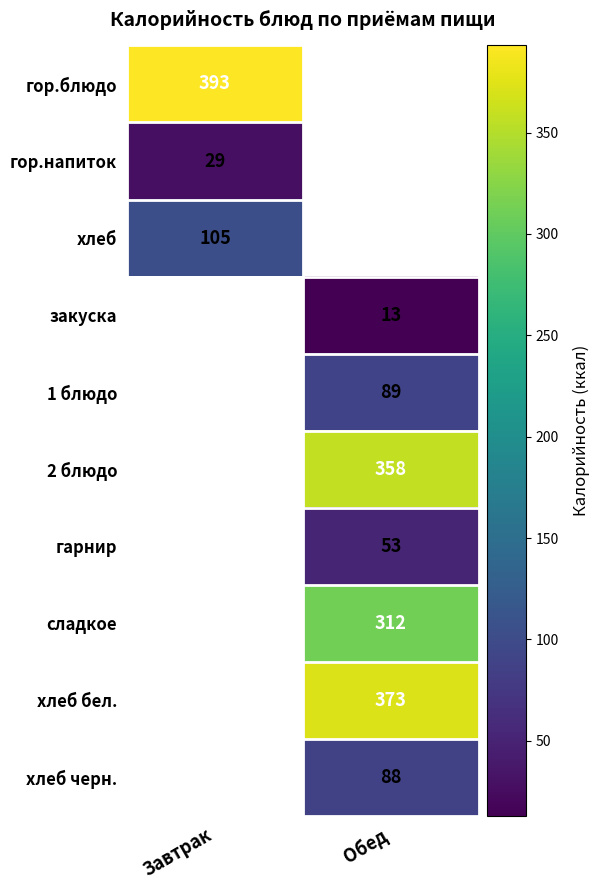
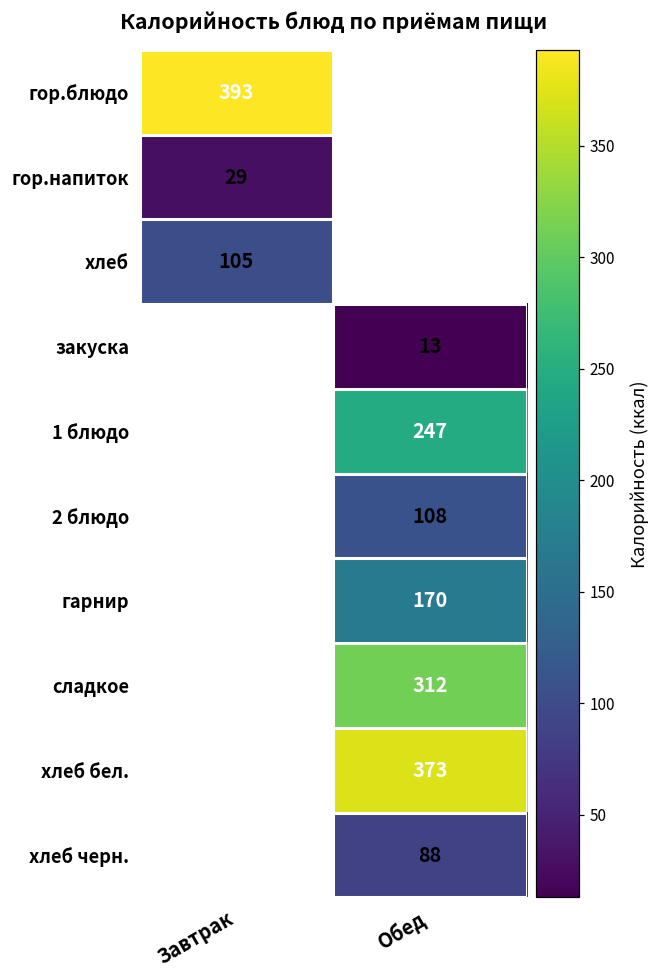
1 блюдо, Обед: 89 -> 247
2 блюдо, Обед: 358 -> 108
гарнир, Обед: 53 -> 170
